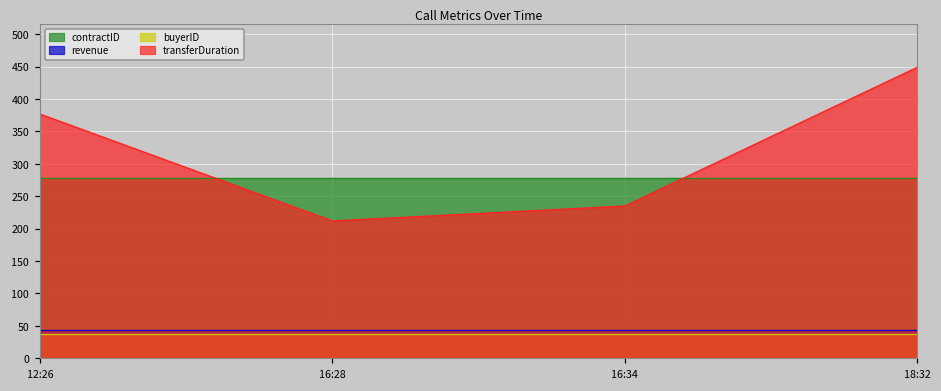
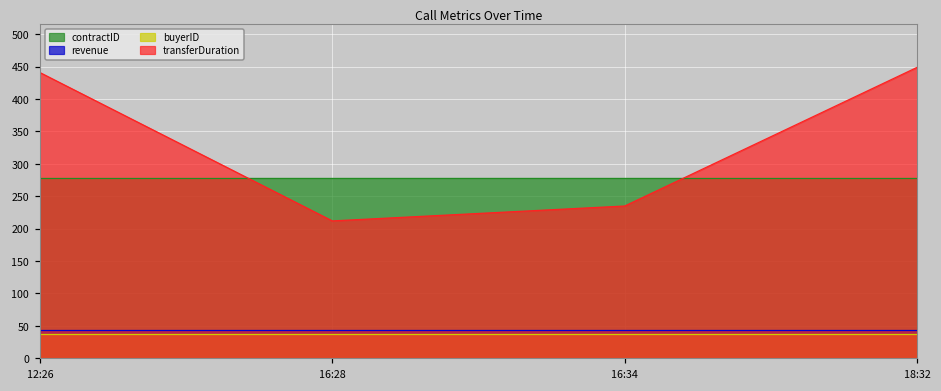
transferDuration, 12:26: 380 -> 440
